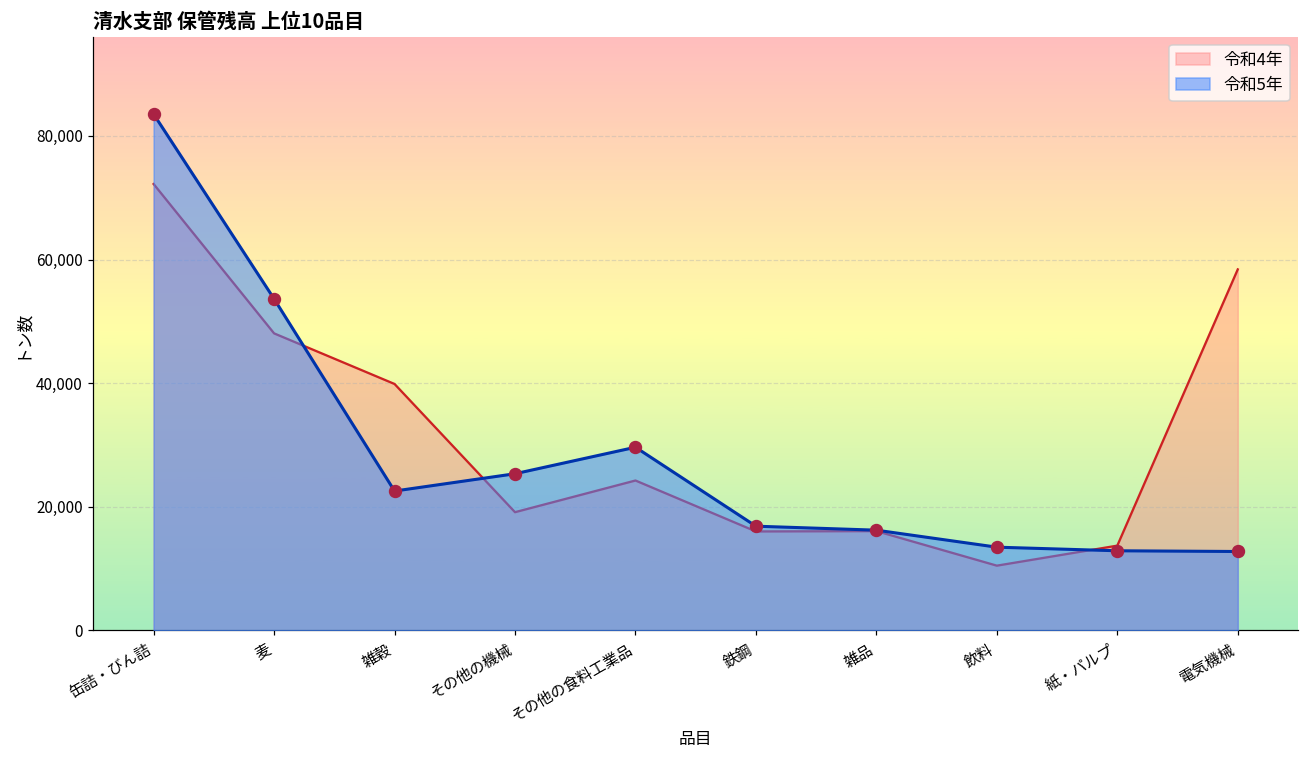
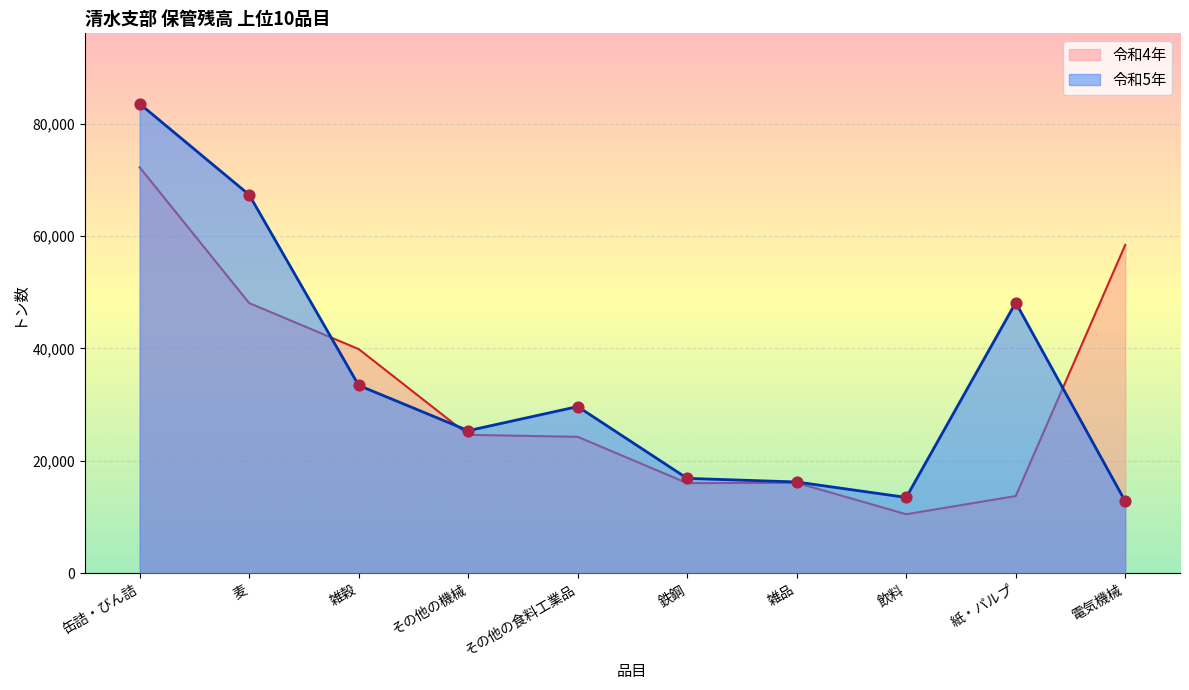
令和5年, 麦: 54,000 -> 67,000
令和5年, 雑穀: 23,000 -> 33,000
令和4年, その他の機械: 19,000 -> 25,000
令和5年, 紙・パルプ: 13,000 -> 48,000
